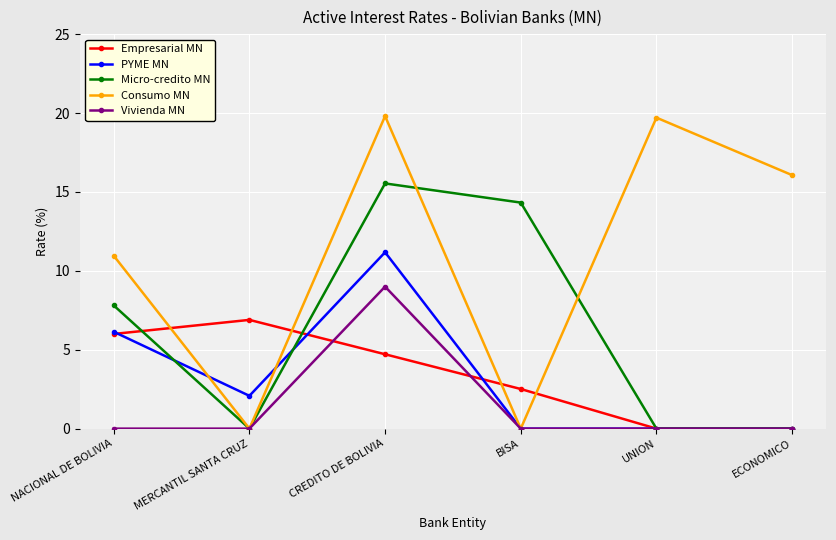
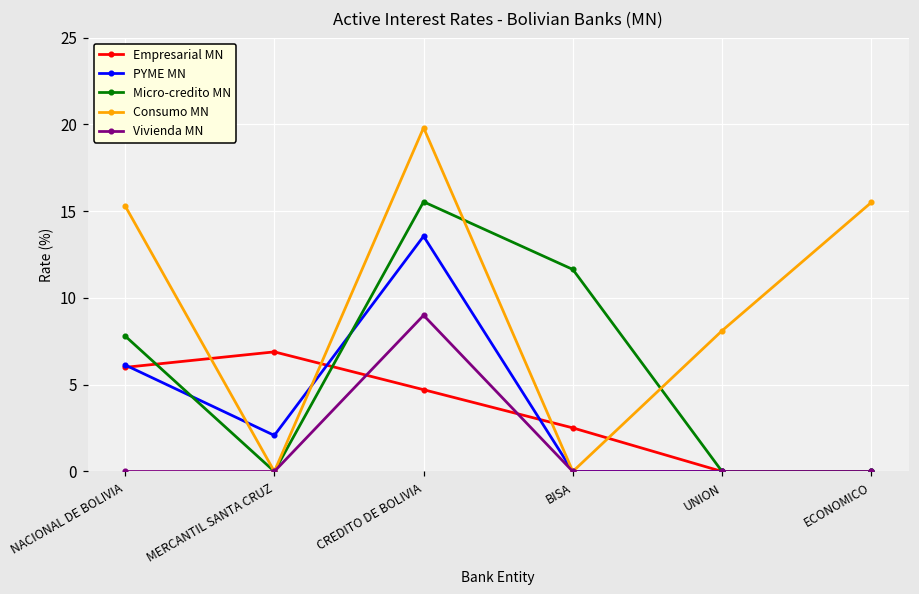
Consumo MN, NACIONAL DE BOLIVIA: 11.0 -> 15.3
PYME MN, CREDITO DE BOLIVIA: 11.2 -> 13.6
Micro-credito MN, BISA: 14.3 -> 11.6
Consumo MN, UNION: 19.7 -> 8.1
Consumo MN, ECONOMICO: 16.1 -> 15.5
